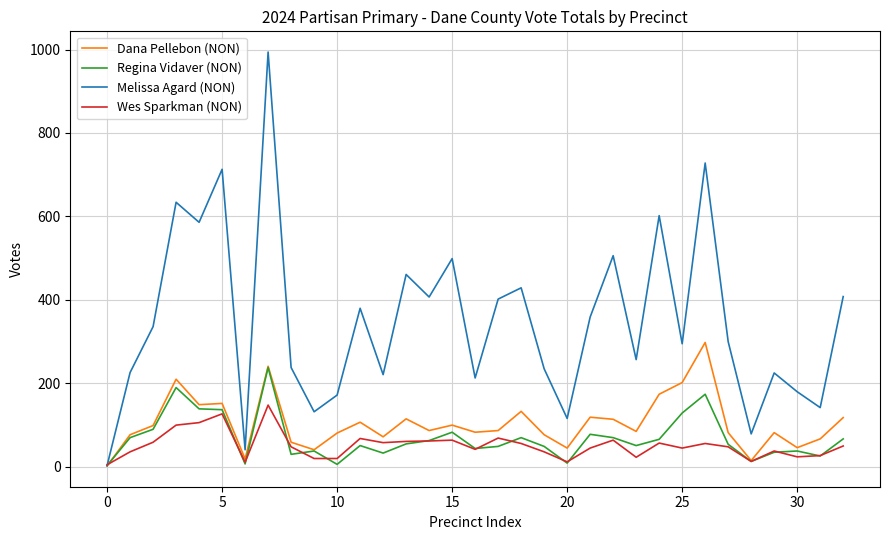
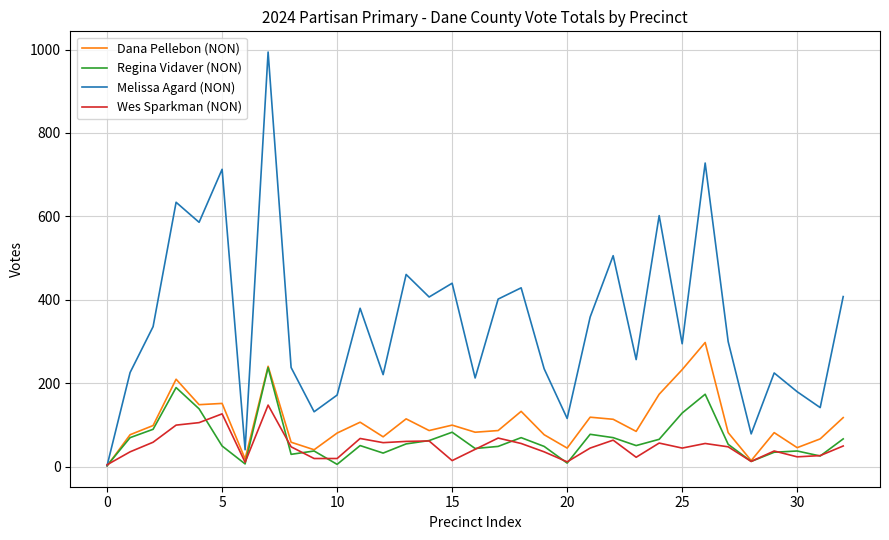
Regina Vidaver (NON), 5: 140 -> 50
Melissa Agard (NON), 15: 500 -> 440
Wes Sparkman (NON), 15: 60 -> 20
Dana Pellebon (NON), 25: 200 -> 230
